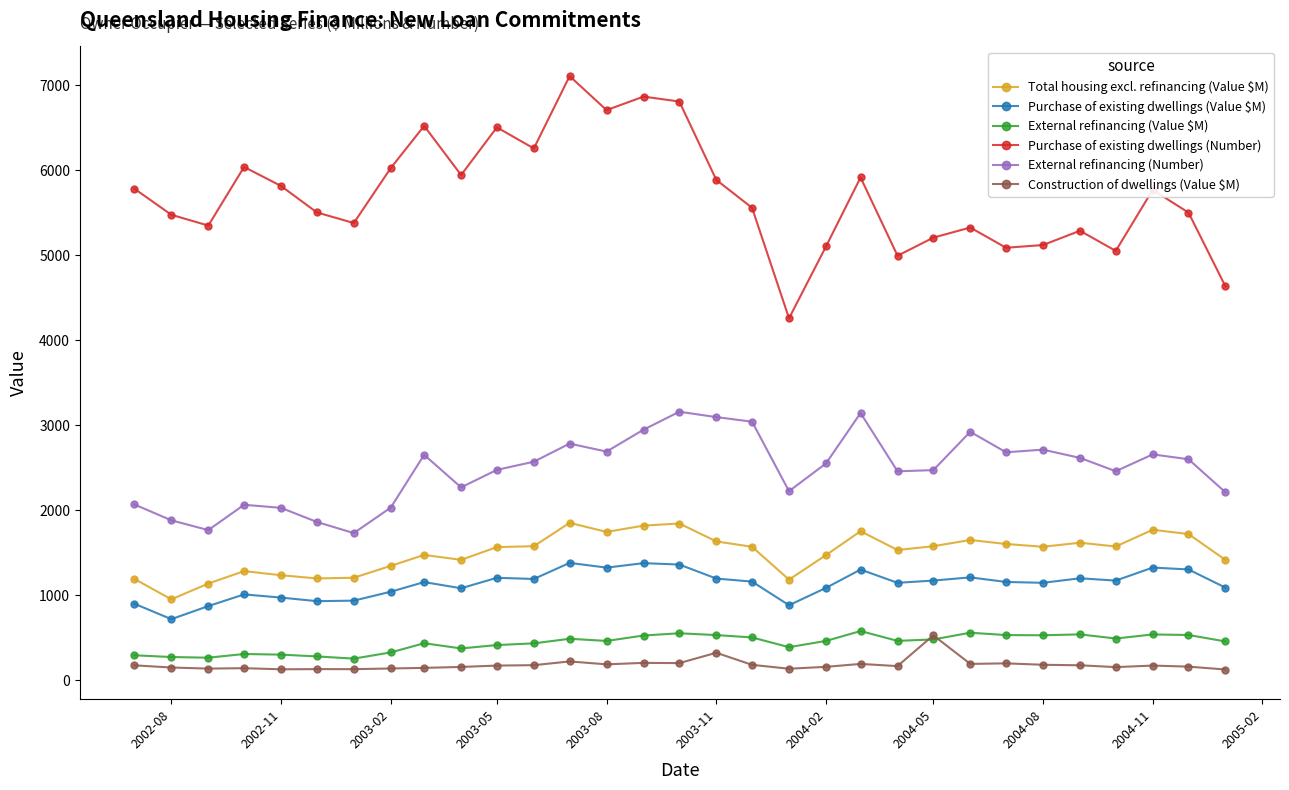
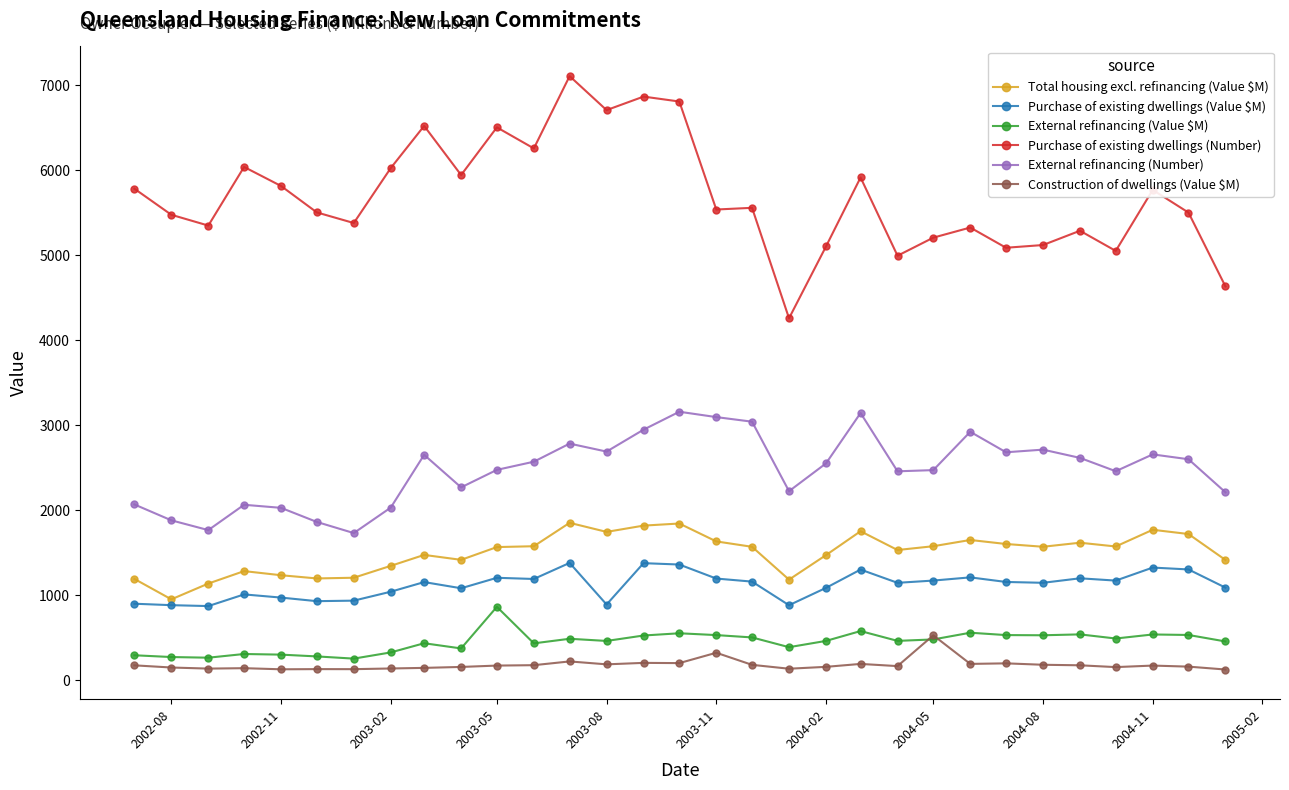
Purchase of existing dwellings (Value $M), 2002-08: 700 -> 900
External refinancing (Value $M), 2003-05: 400 -> 900
Purchase of existing dwellings (Value $M), 2003-08: 1300 -> 900
Purchase of existing dwellings (Number), 2003-11: 5900 -> 5500
